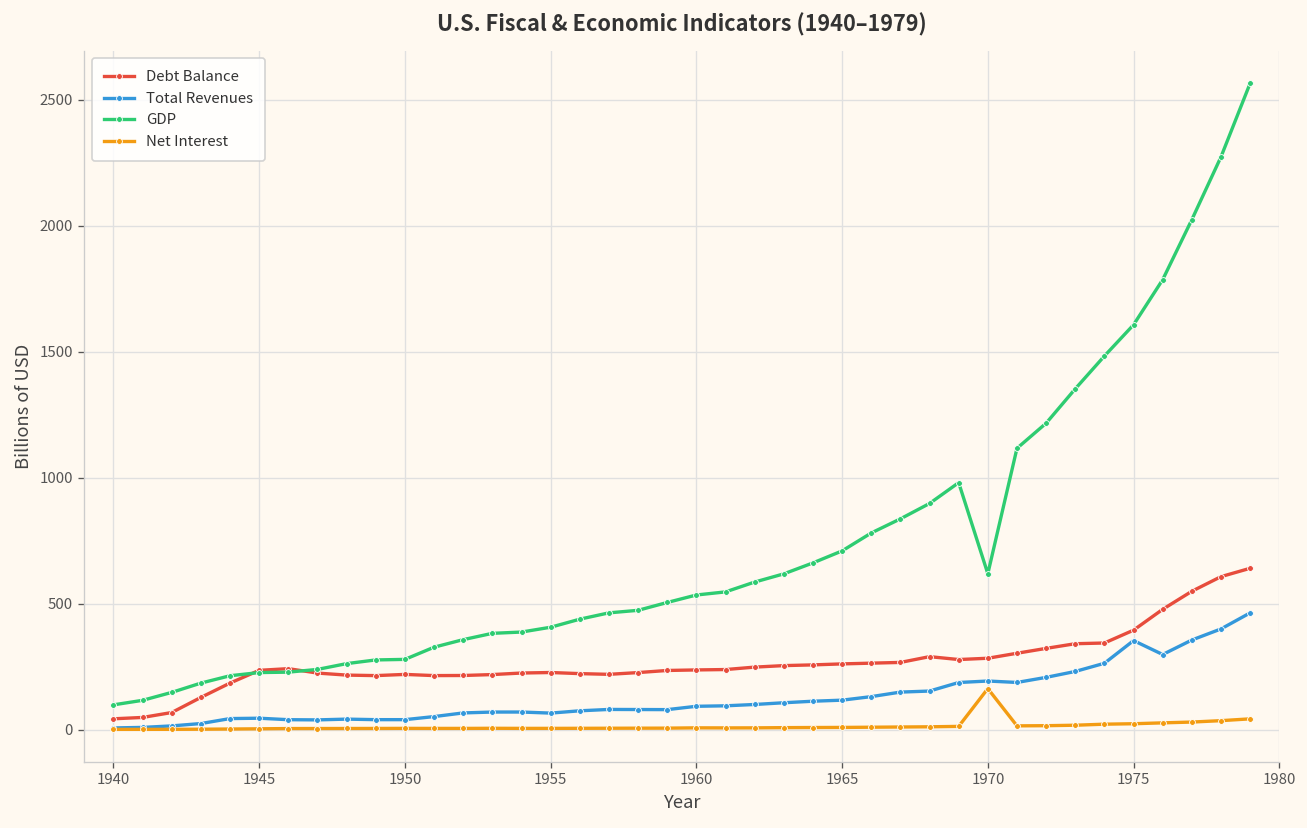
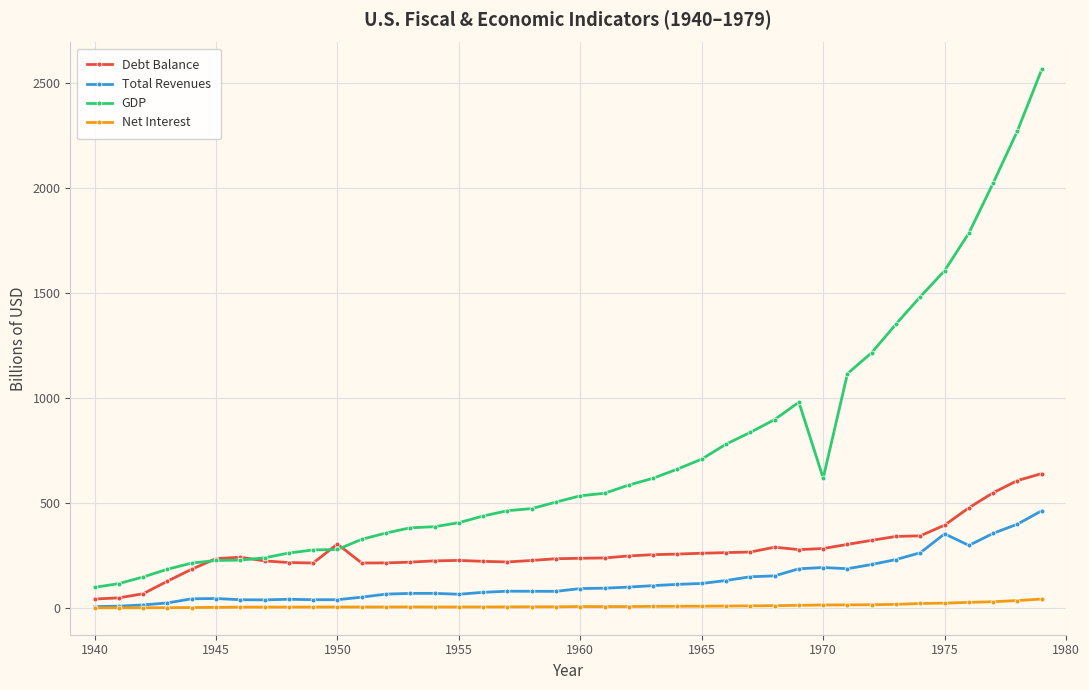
Debt Balance, 1950: 220 -> 300
Net Interest, 1970: 160 -> 10
